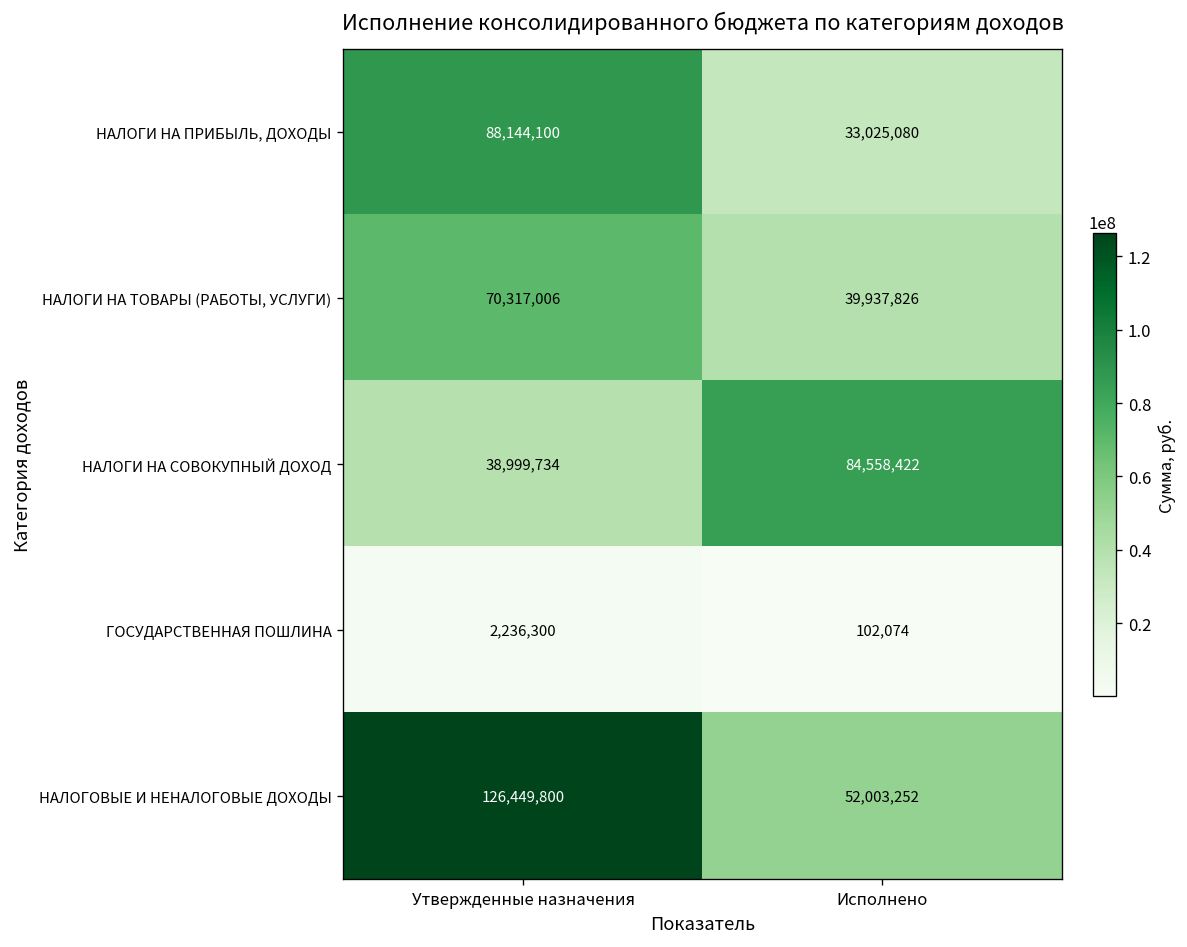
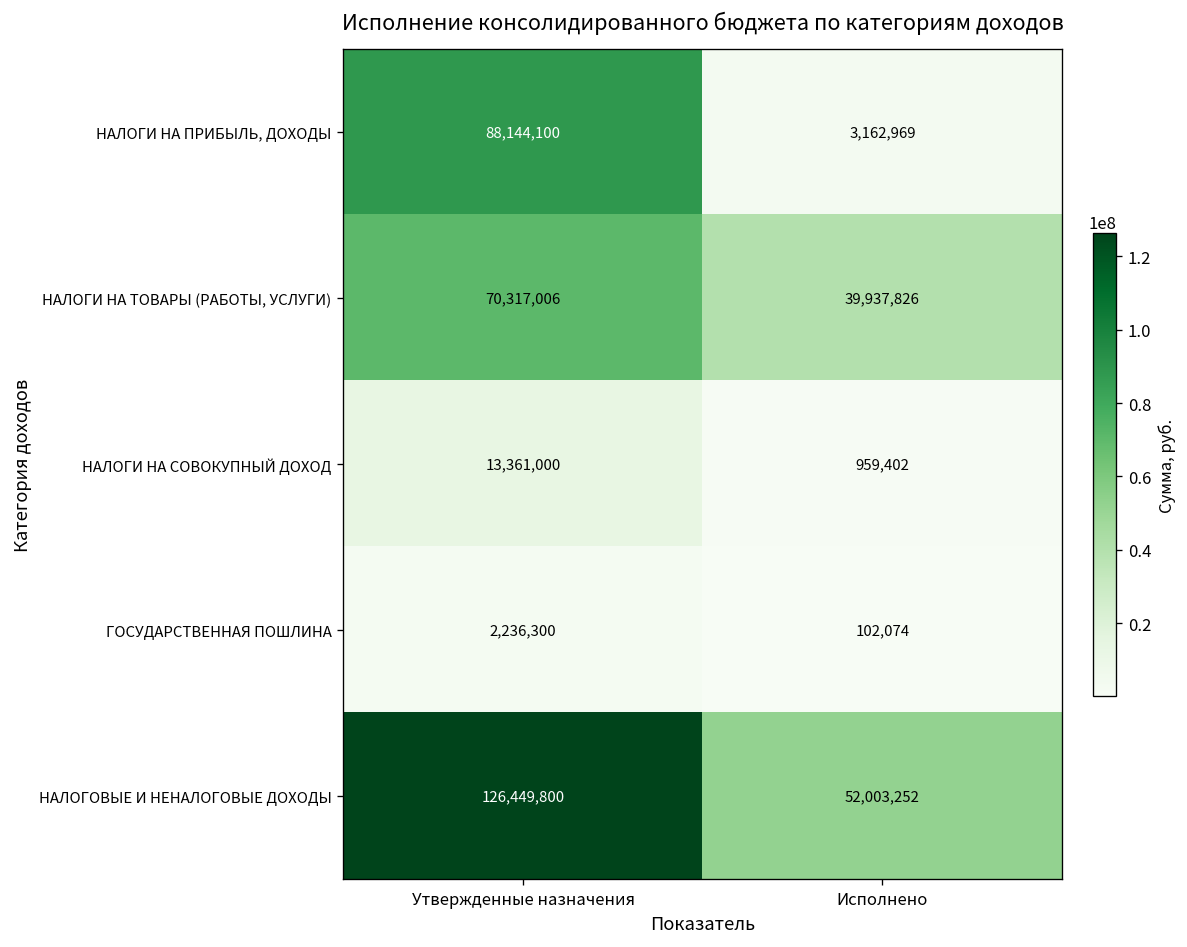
НАЛОГИ НА ПРИБЫЛЬ, ДОХОДЫ, Исполнено: 33,025,080 -> 3,162,969
НАЛОГИ НА СОВОКУПНЫЙ ДОХОД, Утвержденные назначения: 38,999,734 -> 13,361,000
НАЛОГИ НА СОВОКУПНЫЙ ДОХОД, Исполнено: 84,558,422 -> 959,402
